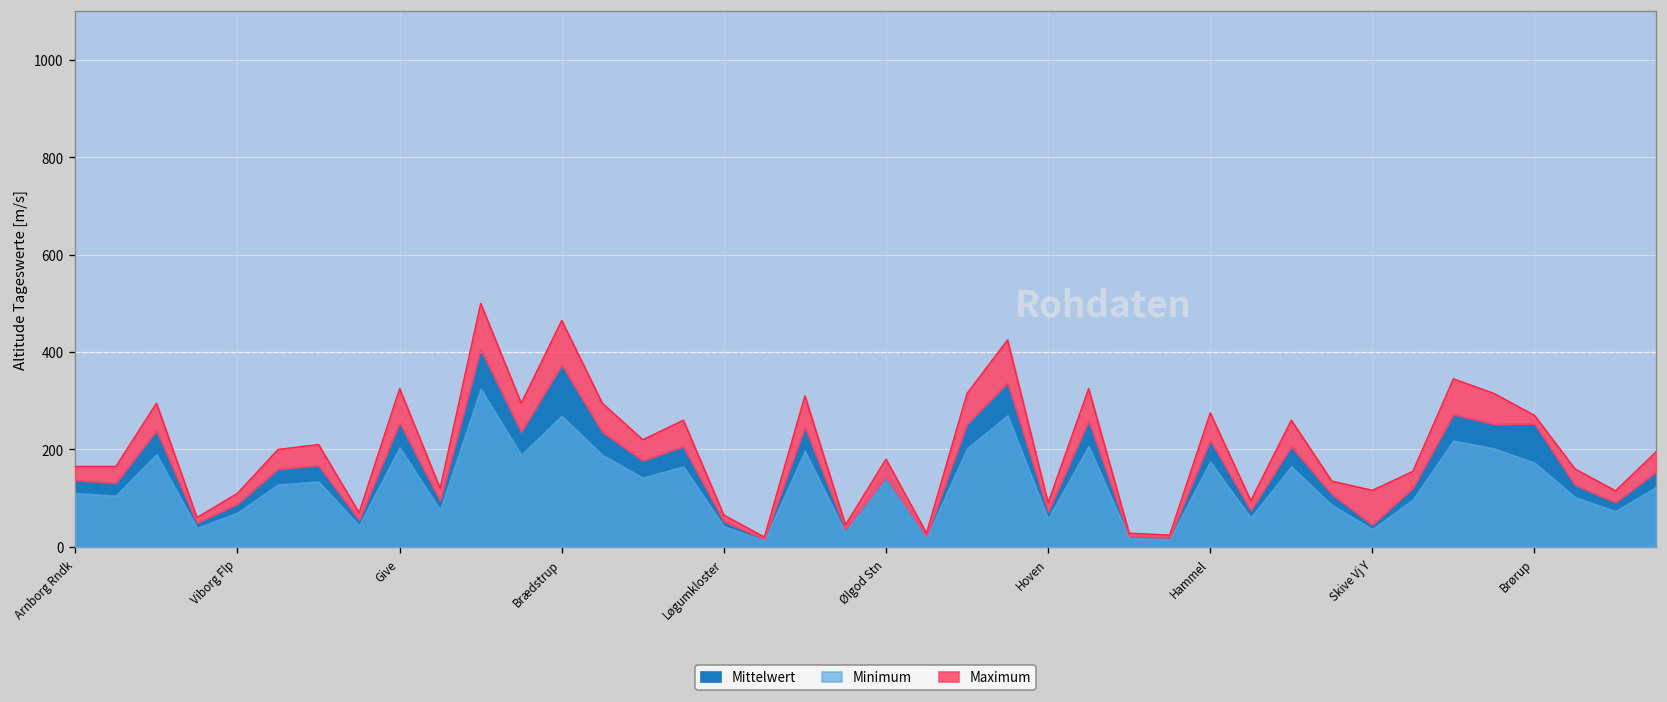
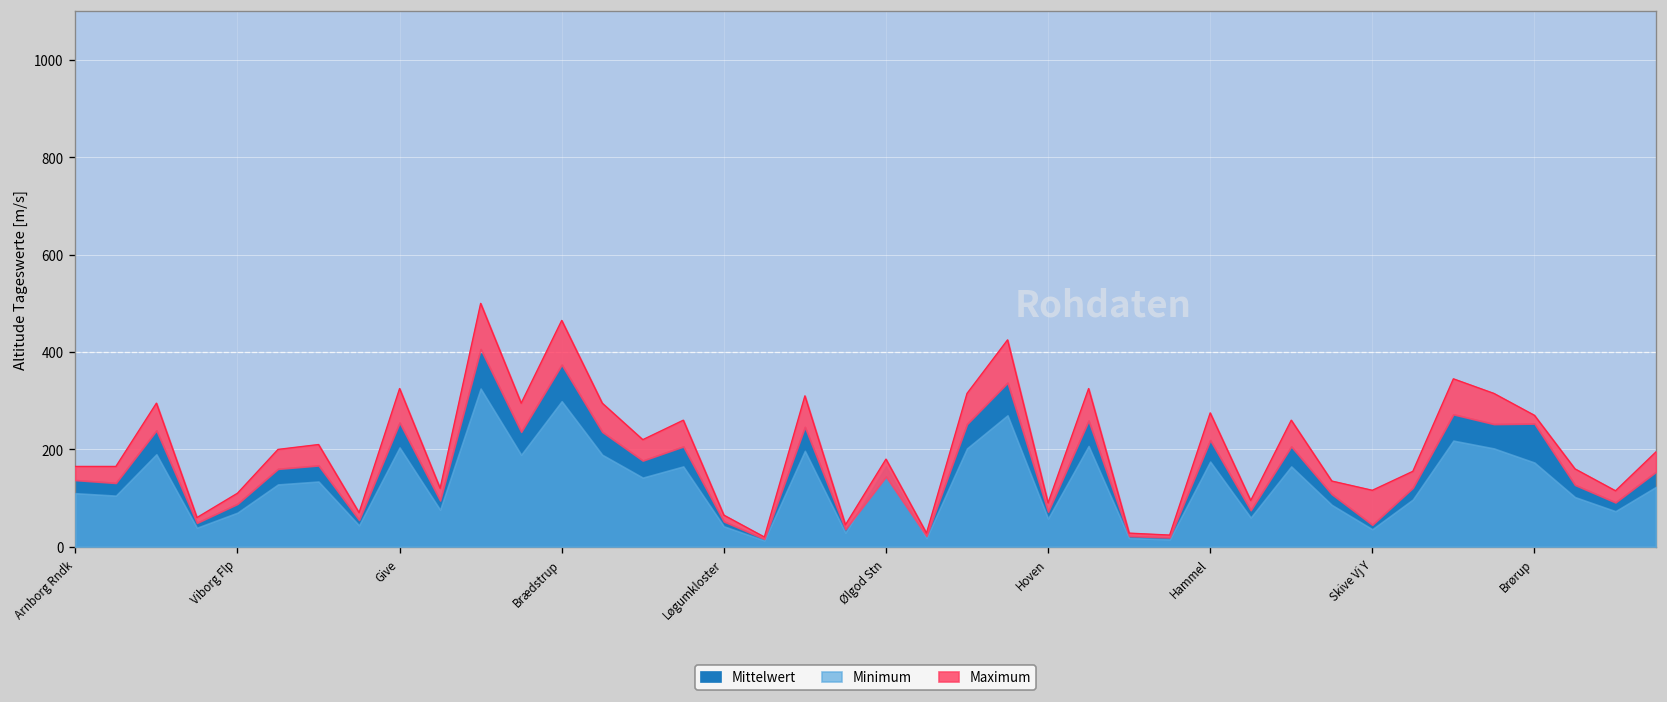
Minimum, Brædstrup: 270 -> 300
